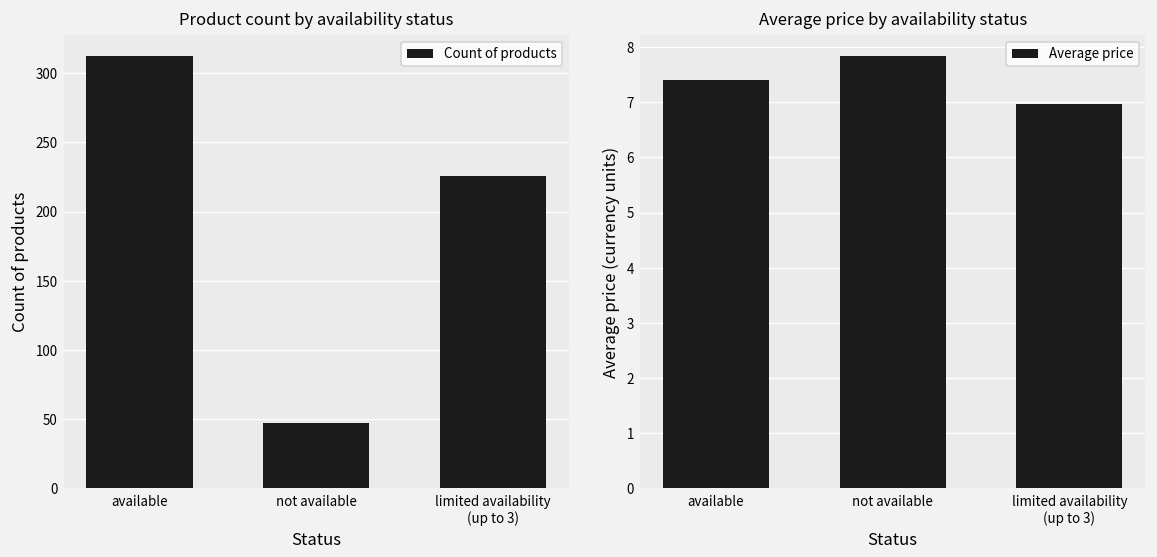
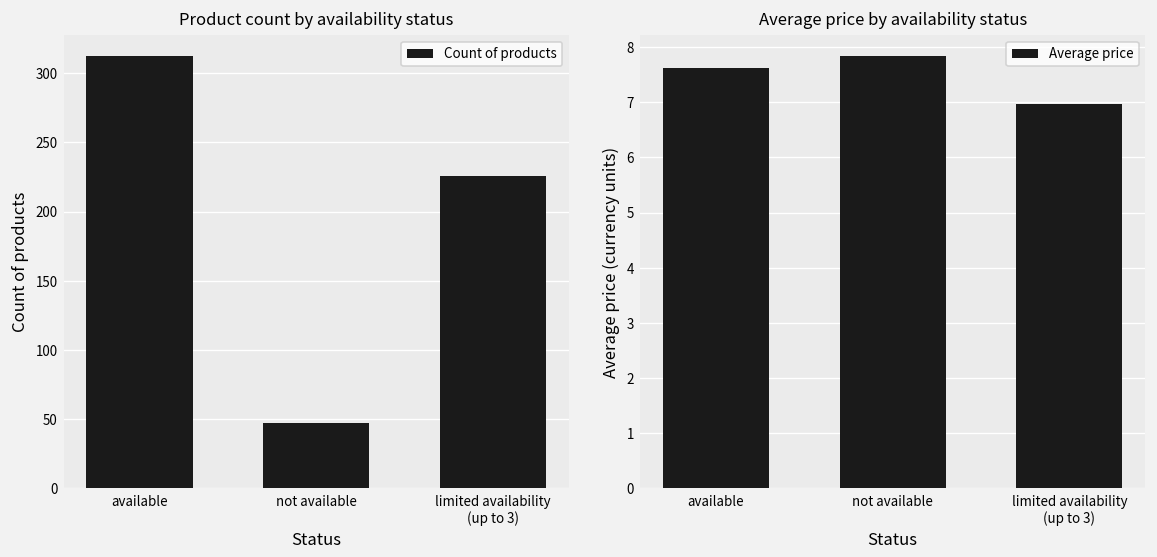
Average price by availability status, available: 7.4 -> 7.6
